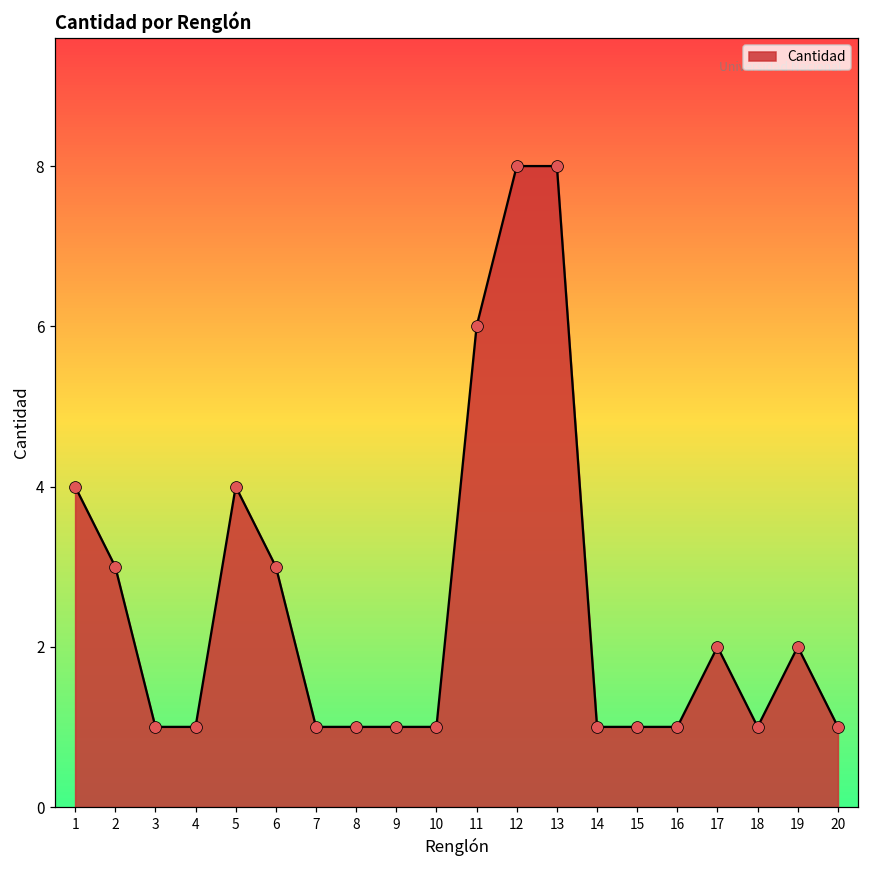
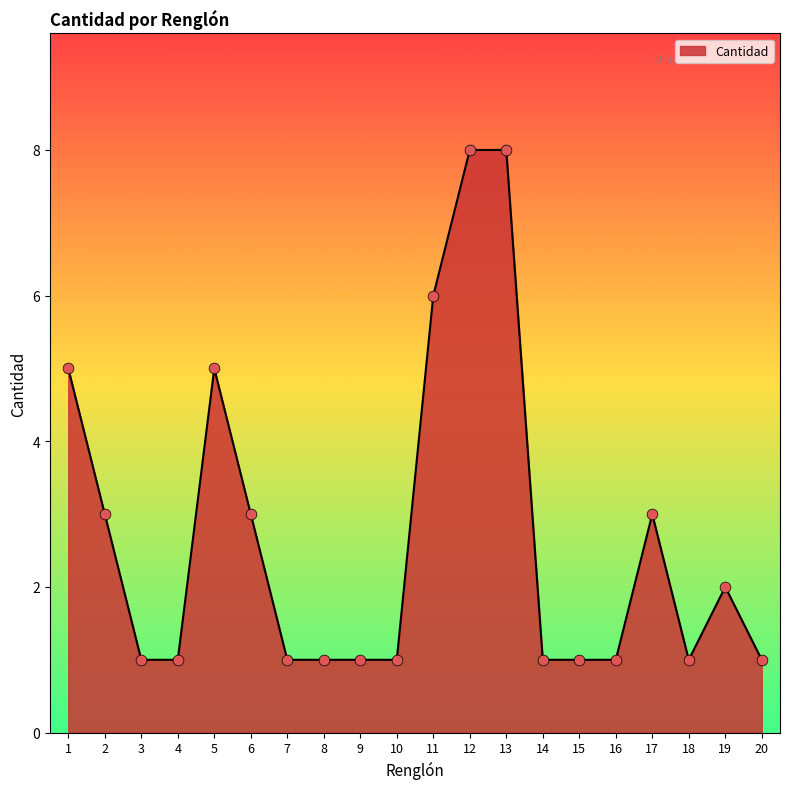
1: 4 -> 5
5: 4 -> 5
17: 2 -> 3
